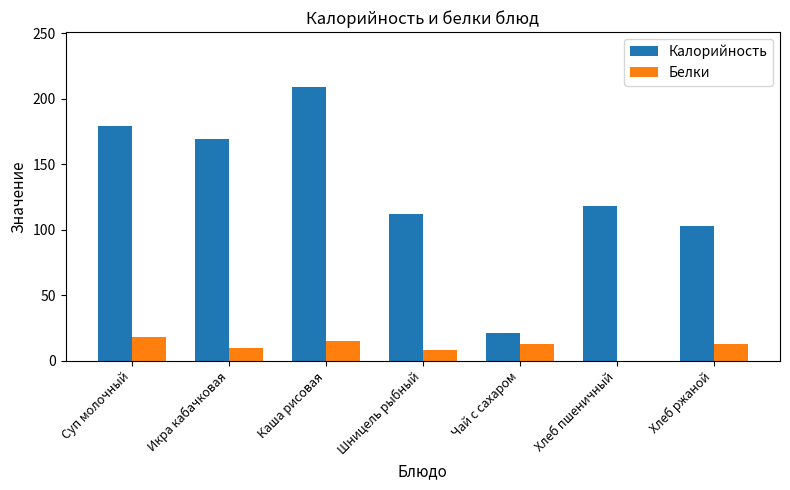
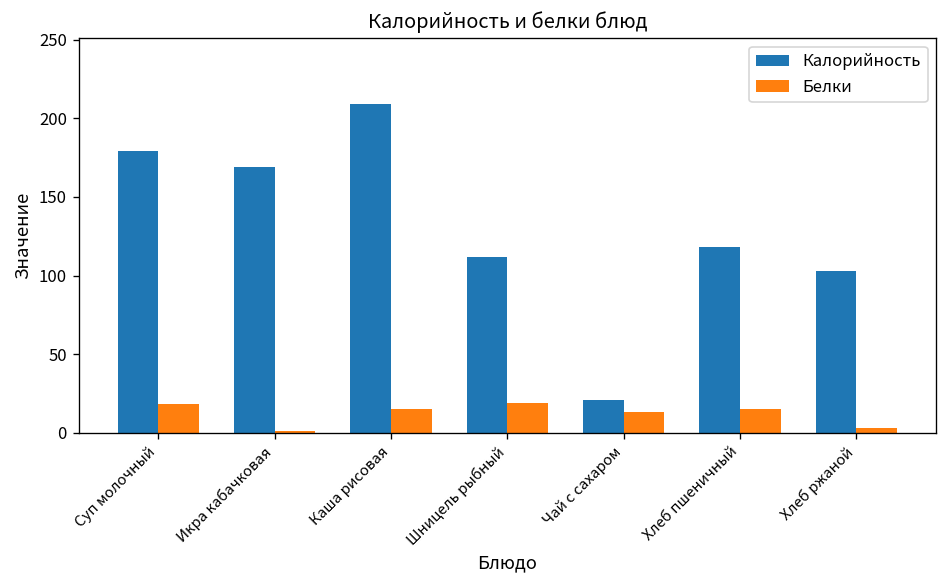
Белки, Икра кабачковая: 10 -> 1
Белки, Шницель рыбный: 8 -> 19
Белки, Хлеб пшеничный: 0 -> 15
Белки, Хлеб ржаной: 13 -> 3
